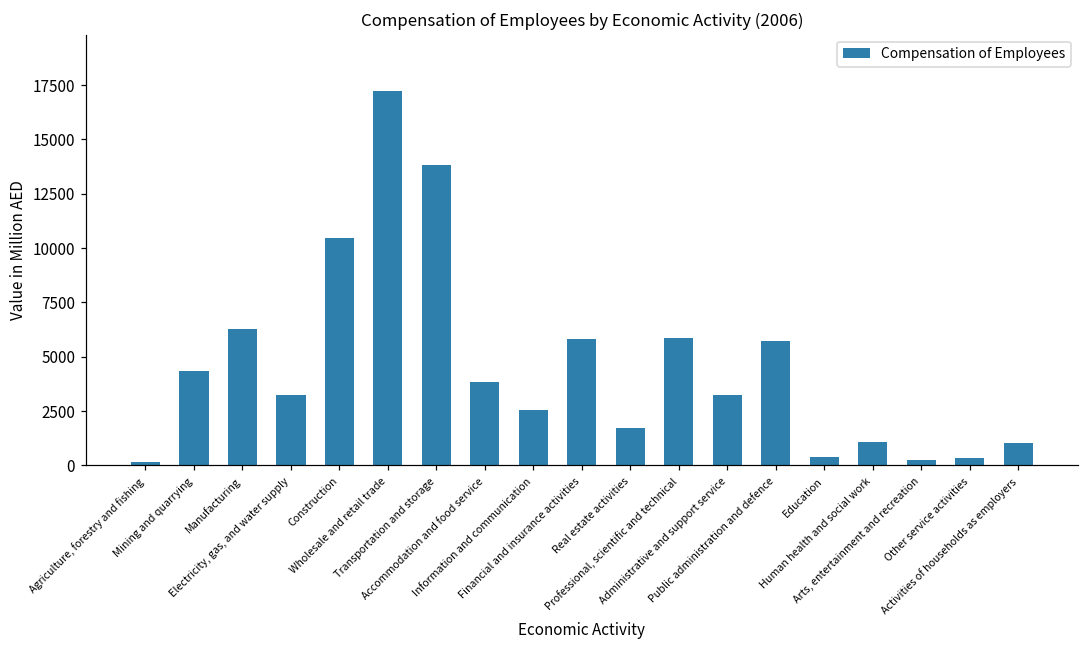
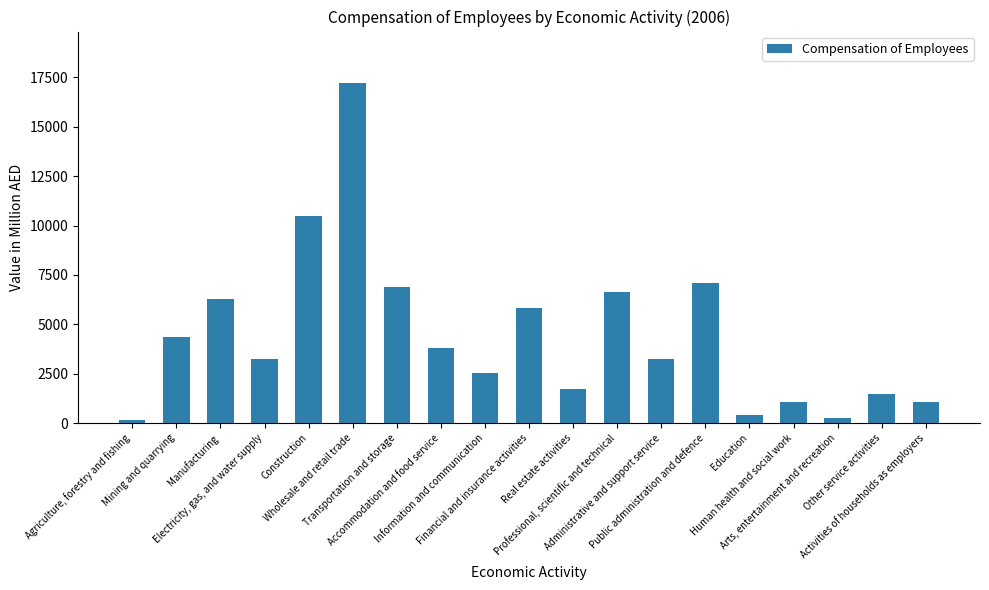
Transportation and storage: 13800 -> 6900
Professional, scientific and technical: 5900 -> 6600
Public administration and defence: 5700 -> 7100
Other service activities: 400 -> 1500
